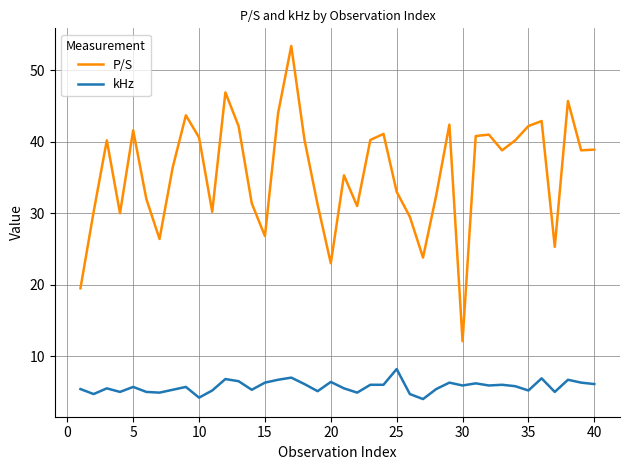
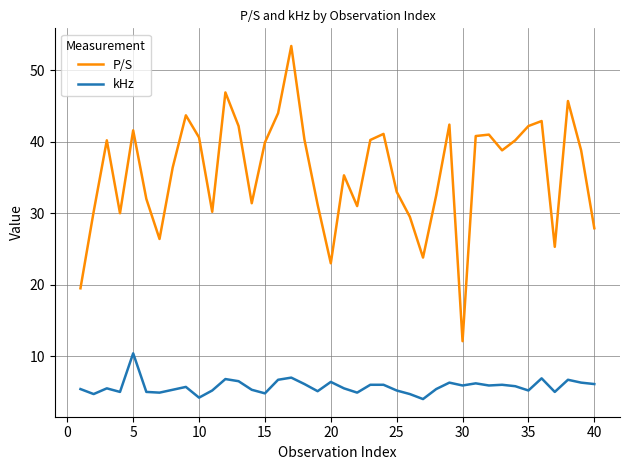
kHz, 5: 6 -> 10
P/S, 15: 27 -> 40
kHz, 15: 6 -> 5
kHz, 25: 8 -> 5
P/S, 40: 39 -> 28
